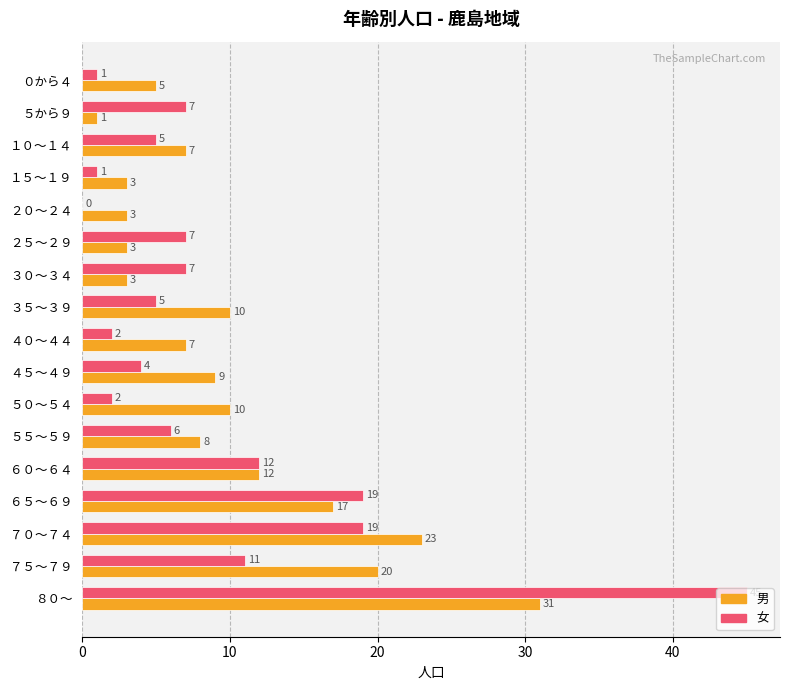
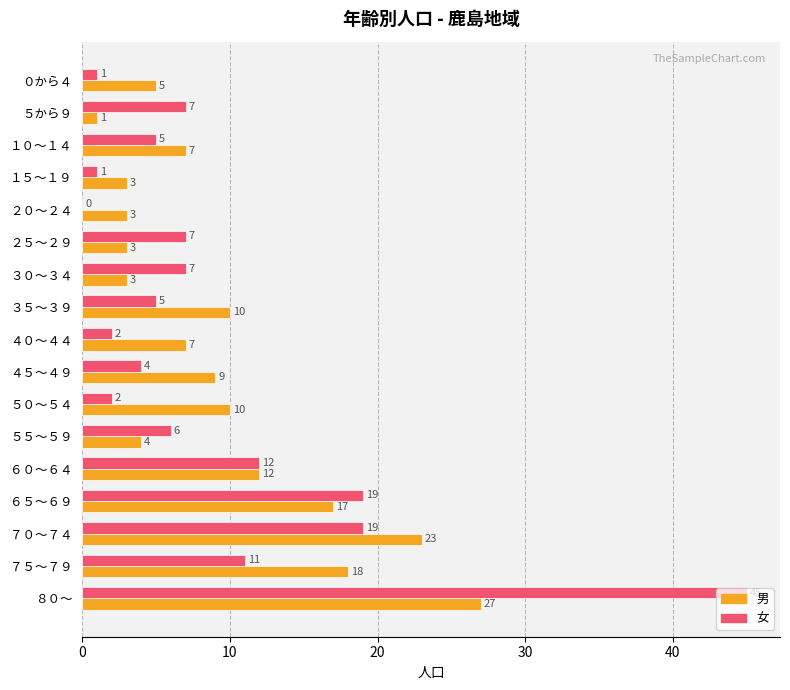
男, ５５～５９: 8 -> 4
男, ７５～７９: 20 -> 18
男, ８０～: 31 -> 27
